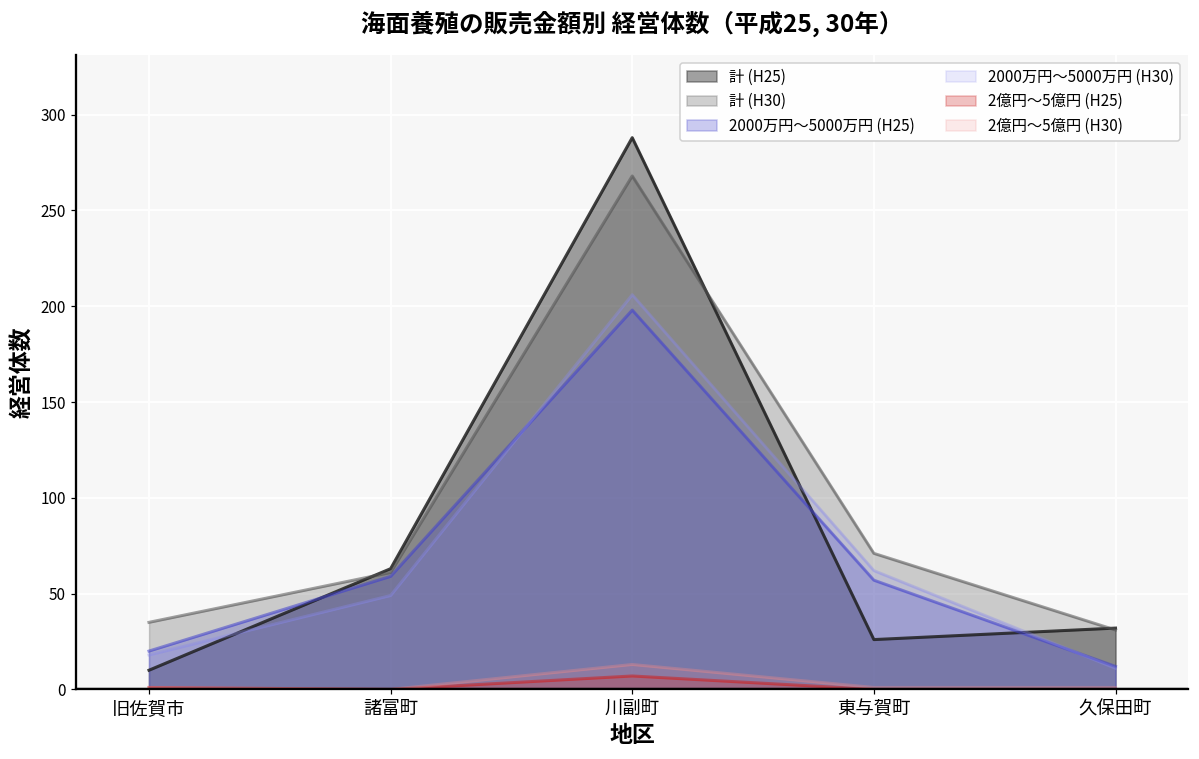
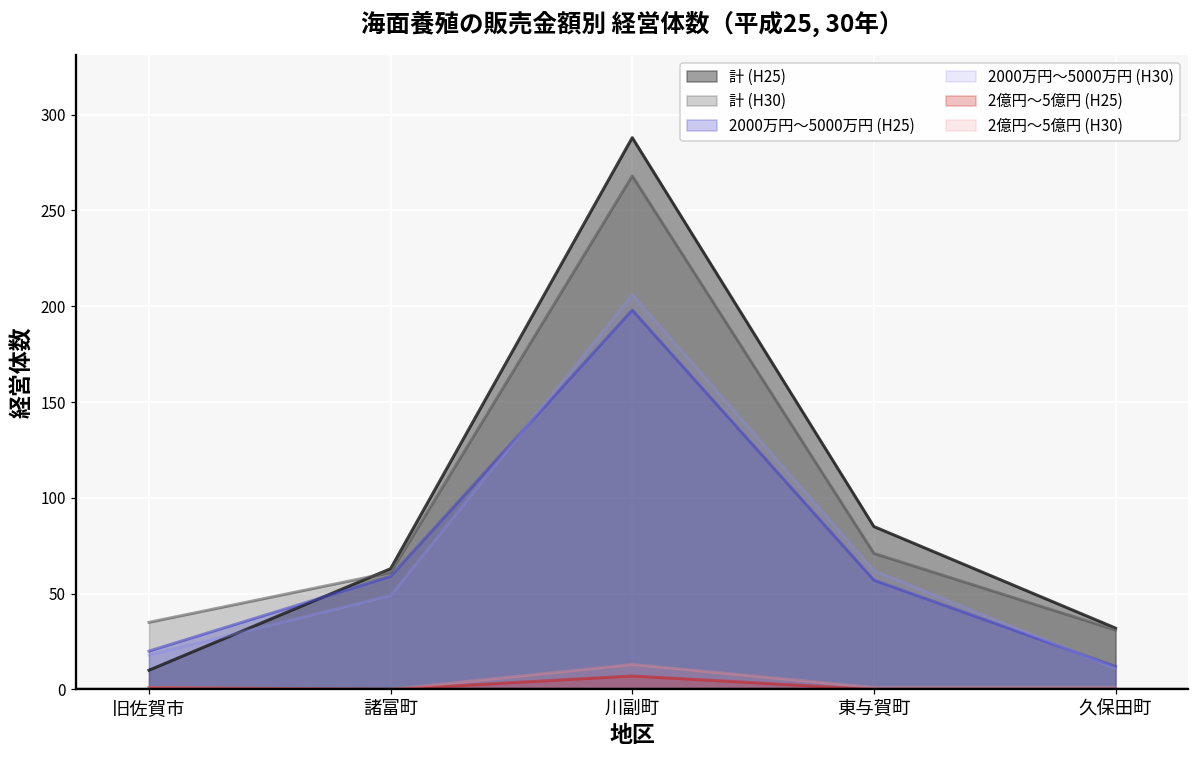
計 (H25), 東与賀町: 26 -> 85
